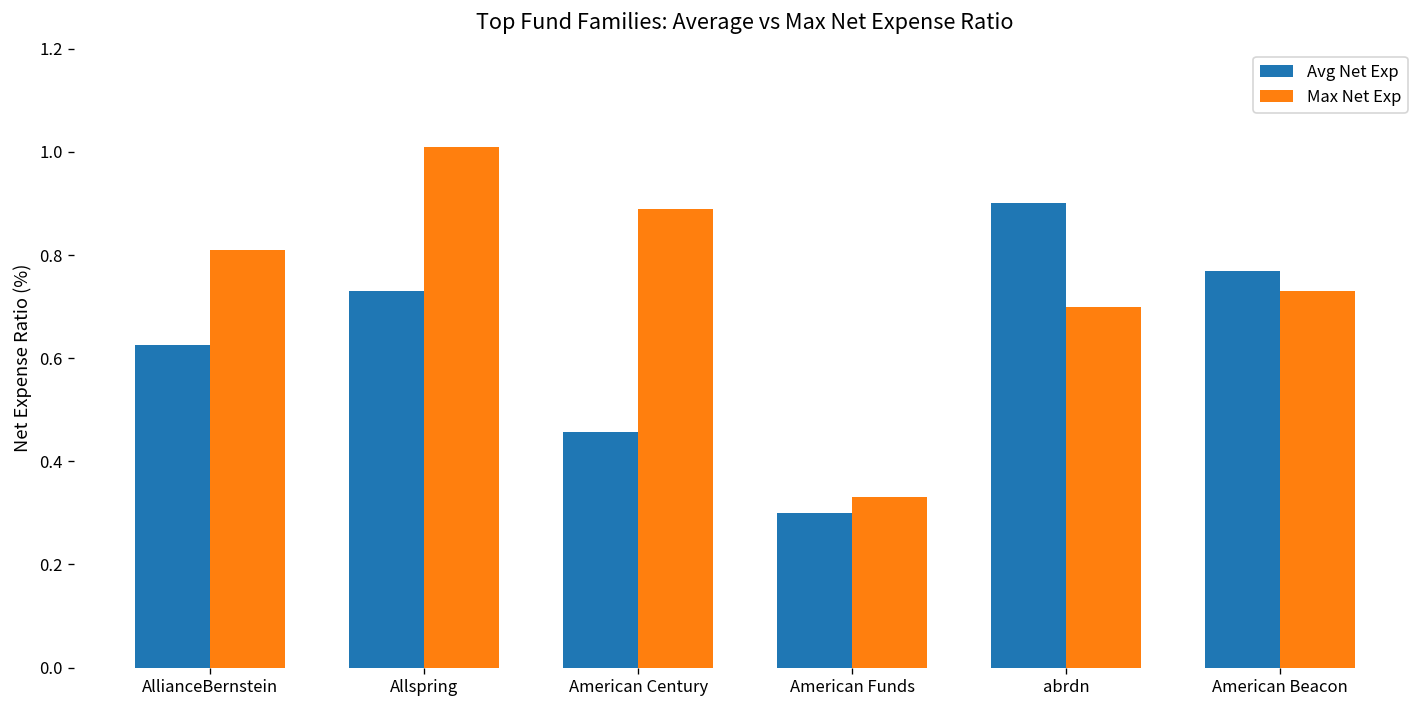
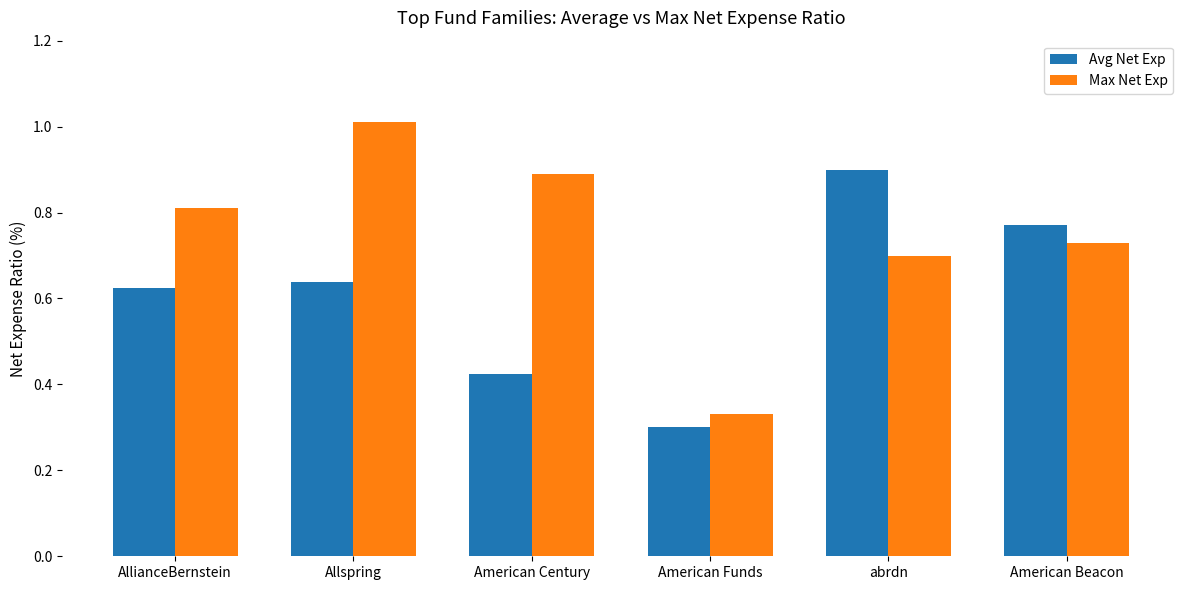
Avg Net Exp, Allspring: 0.73 -> 0.64
Avg Net Exp, American Century: 0.46 -> 0.43
